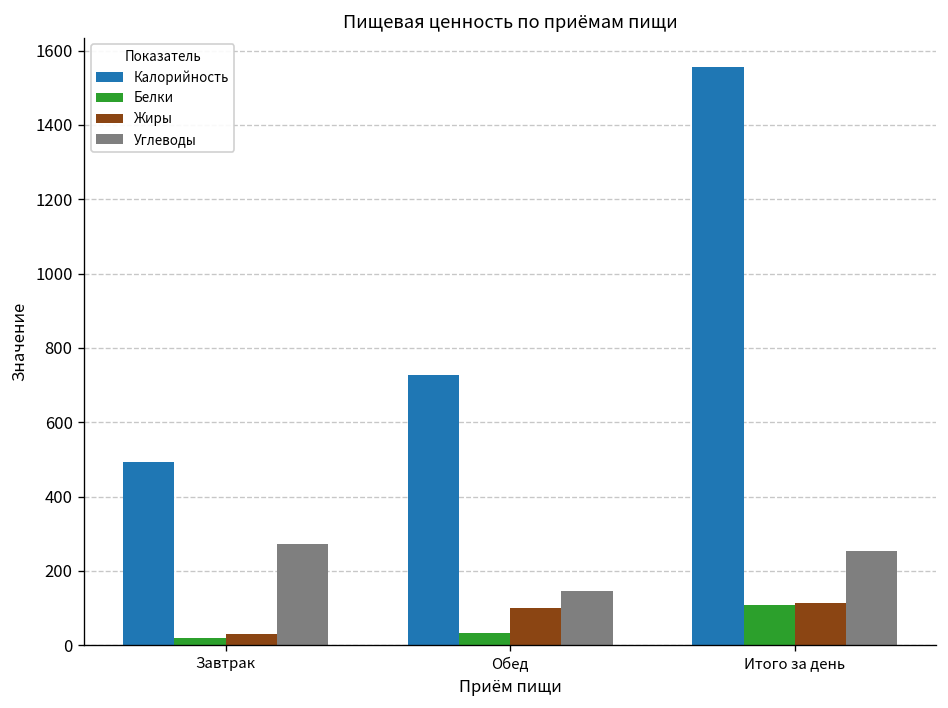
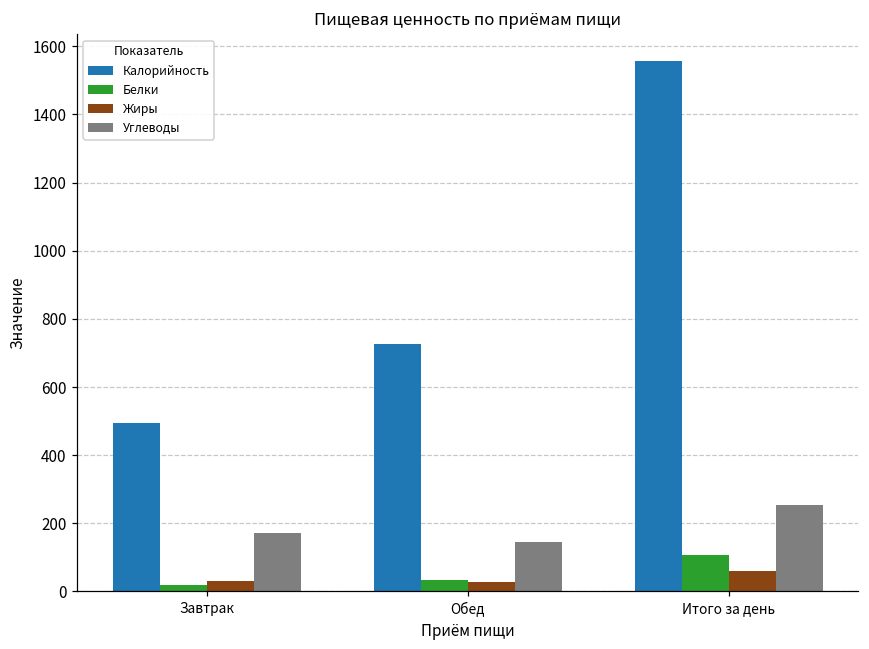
Углеводы, Завтрак: 270 -> 170
Жиры, Обед: 100 -> 30
Жиры, Итого за день: 110 -> 60
